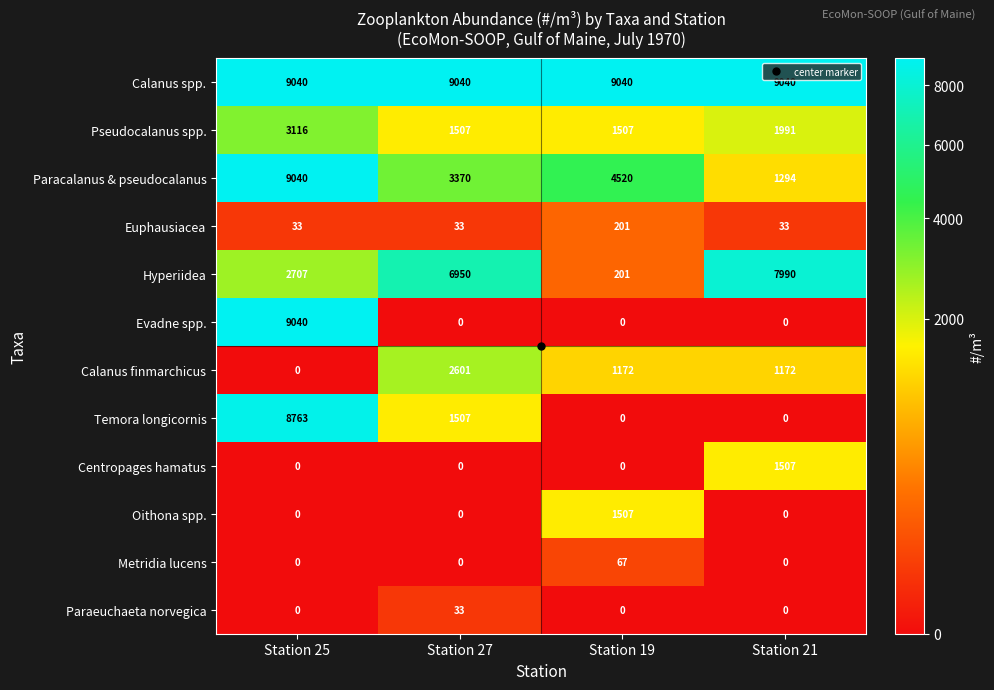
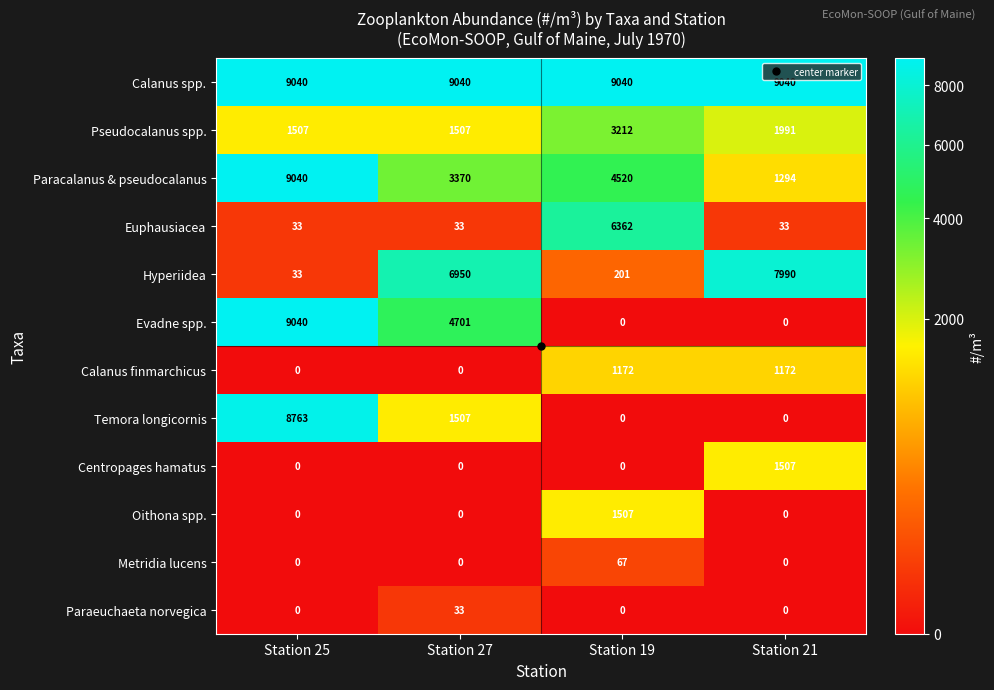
Pseudocalanus spp., Station 25: 3116 -> 1507
Pseudocalanus spp., Station 19: 1507 -> 3212
Euphausiacea, Station 19: 201 -> 6362
Hyperiidea, Station 25: 2707 -> 33
Evadne spp., Station 27: 0 -> 4701
Calanus finmarchicus, Station 27: 2601 -> 0
